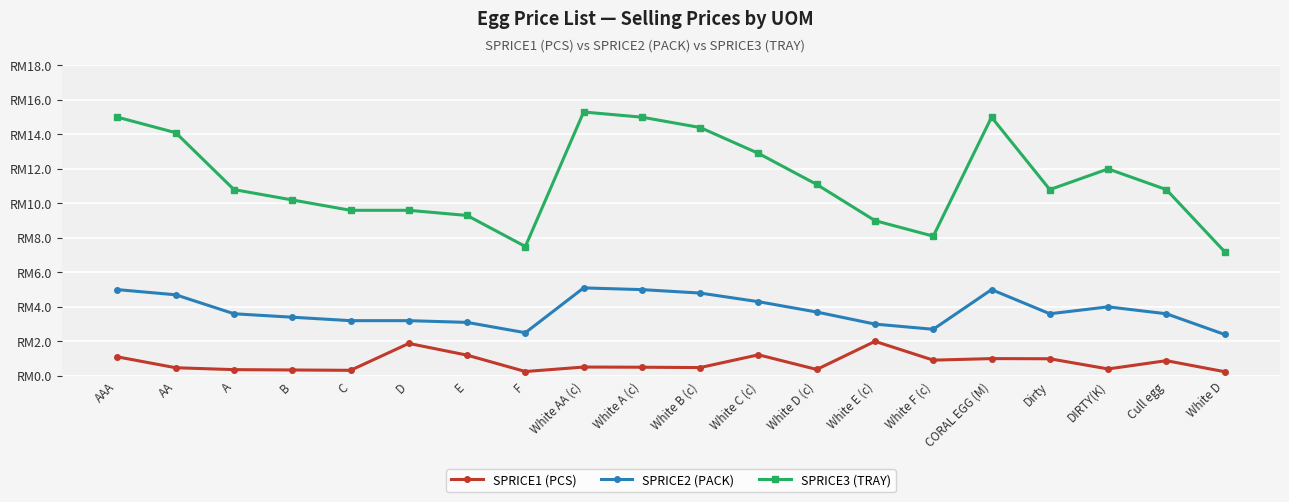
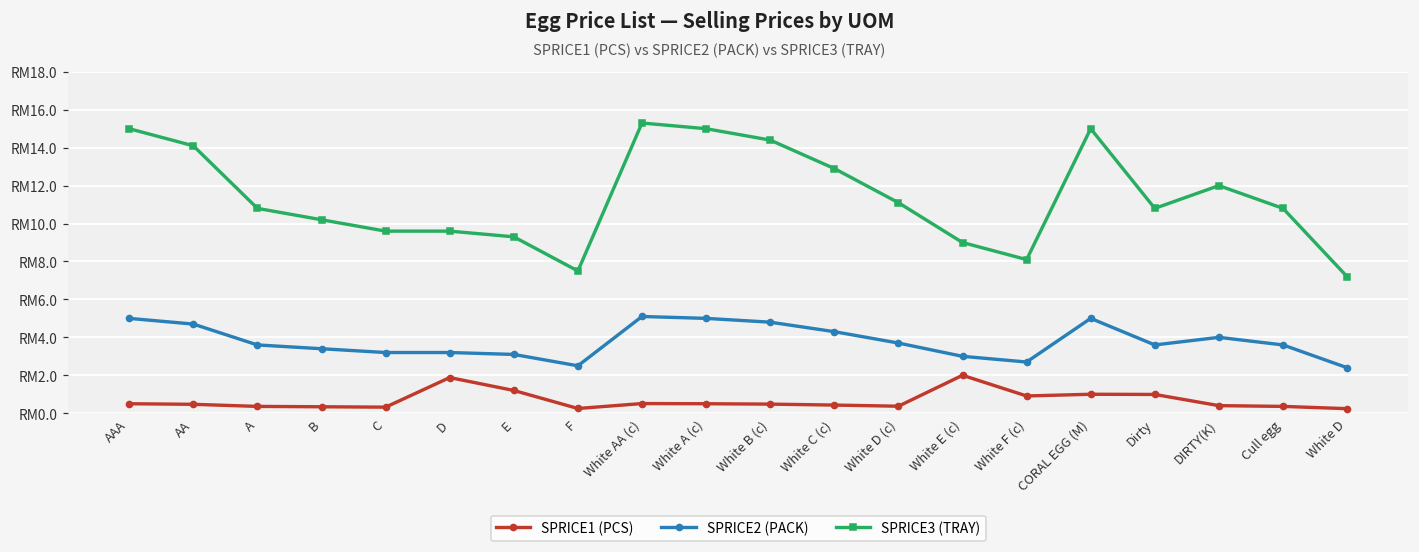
SPRICE1 (PCS), AAA: RM1.1 -> RM0.5
SPRICE1 (PCS), White C (c): RM1.2 -> RM0.4
SPRICE1 (PCS), Cull egg: RM0.9 -> RM0.4
